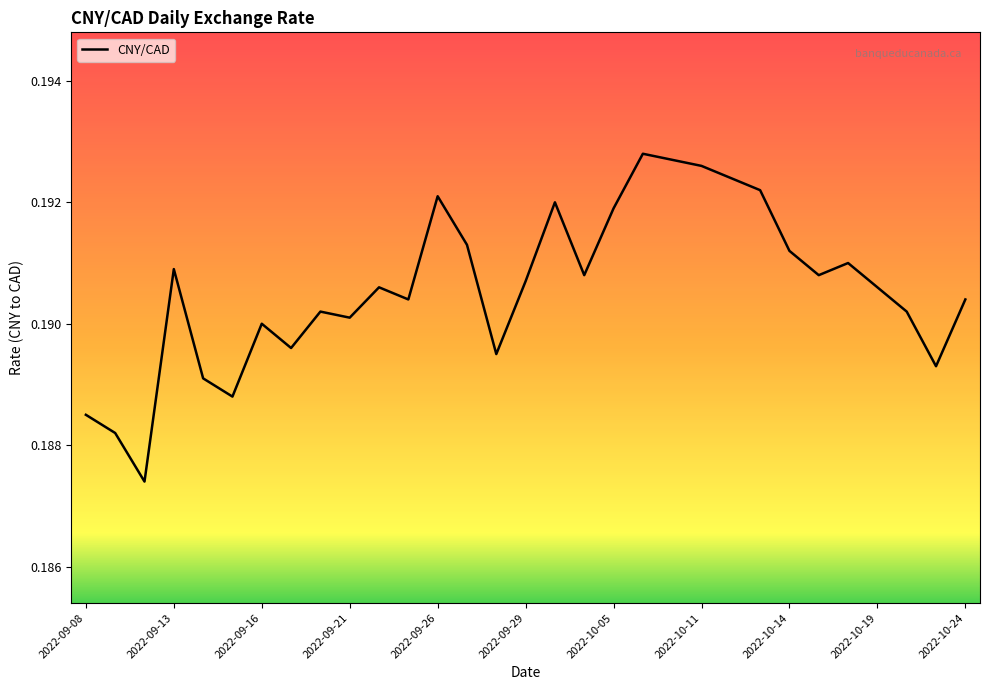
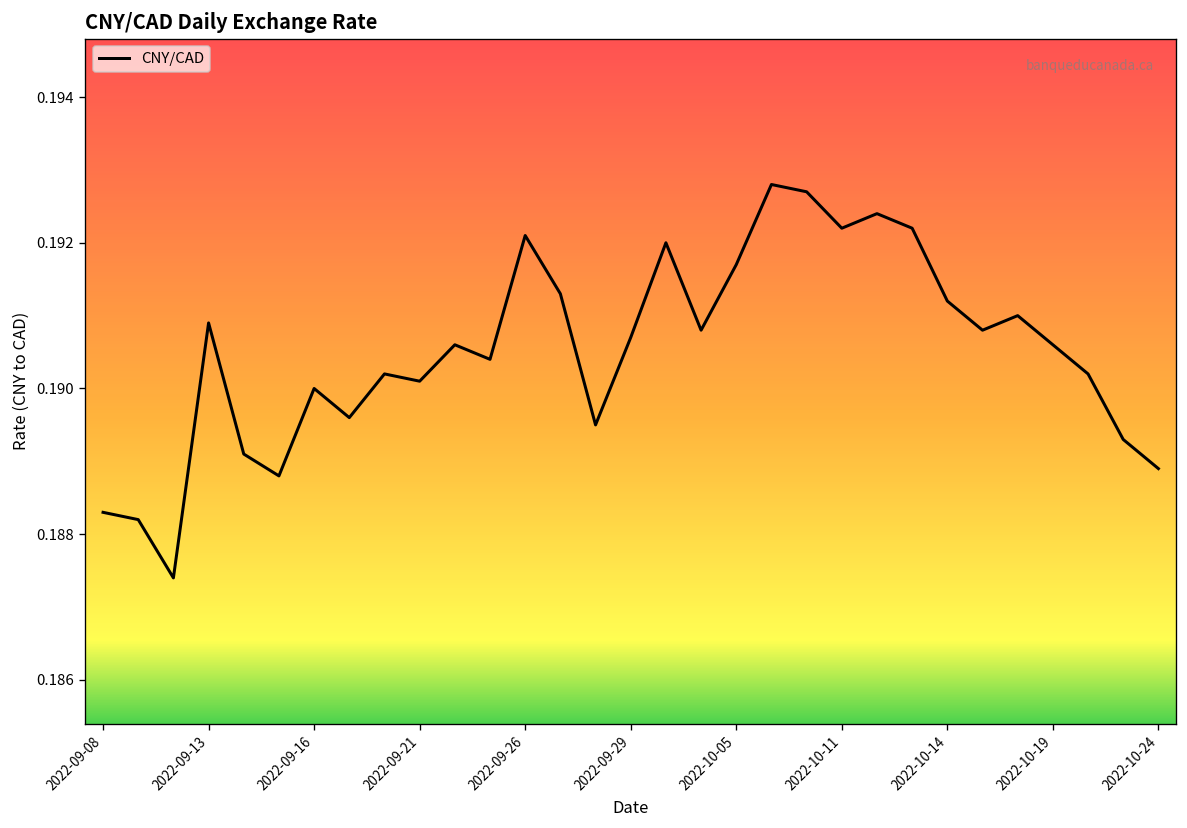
2022-09-08: 0.1885 -> 0.1883
2022-10-05: 0.1919 -> 0.1917
2022-10-11: 0.1926 -> 0.1922
2022-10-24: 0.1904 -> 0.1889
